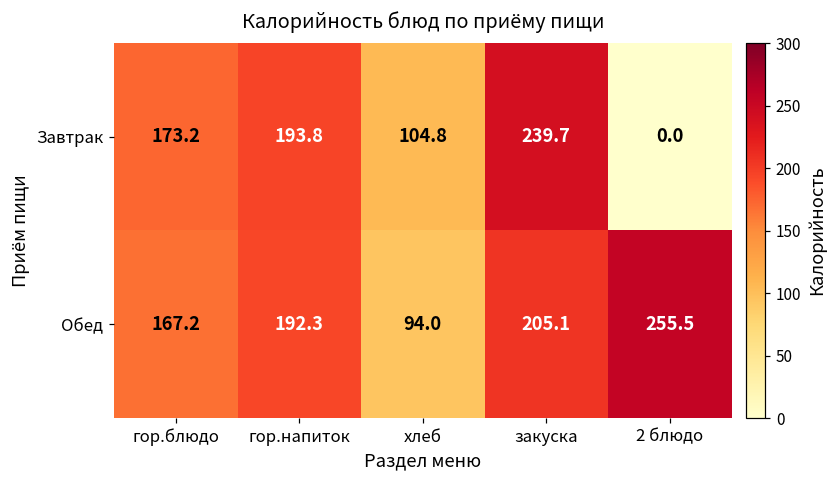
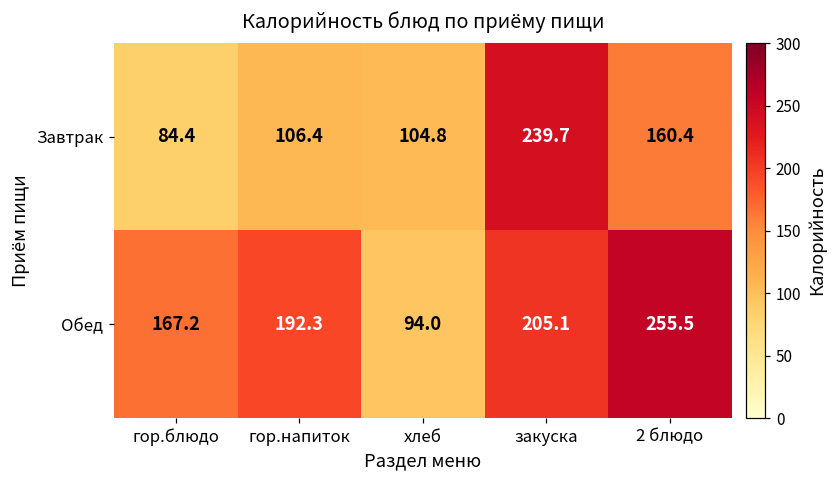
Завтрак, гор.блюдо: 173.2 -> 84.4
Завтрак, гор.напиток: 193.8 -> 106.4
Завтрак, 2 блюдо: 0.0 -> 160.4
